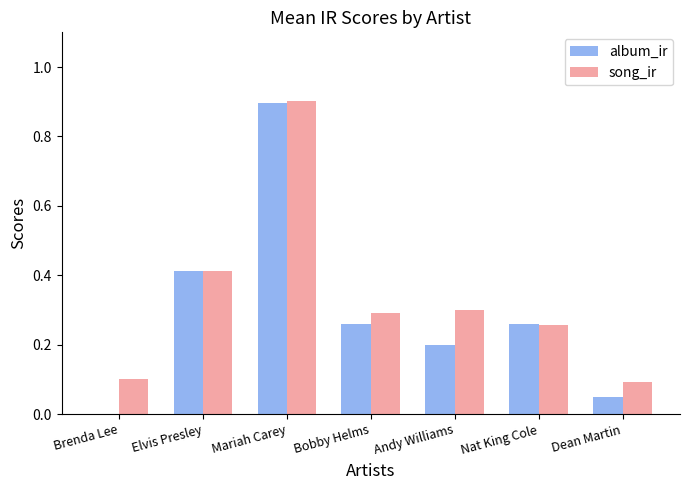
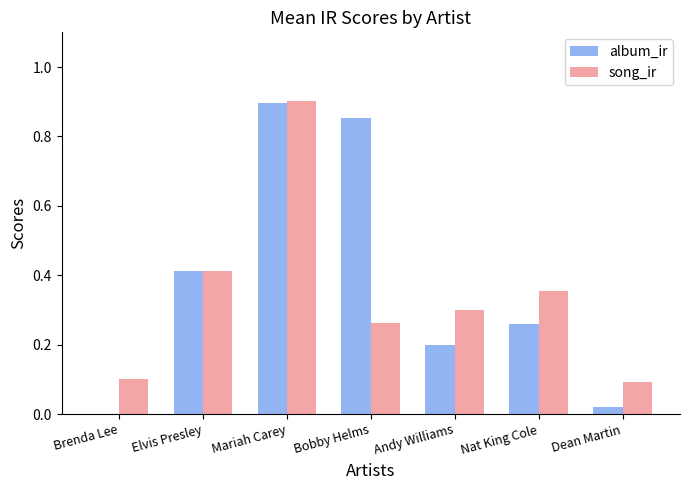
album_ir, Bobby Helms: 0.26 -> 0.85
song_ir, Bobby Helms: 0.29 -> 0.26
song_ir, Nat King Cole: 0.26 -> 0.36
album_ir, Dean Martin: 0.05 -> 0.02
